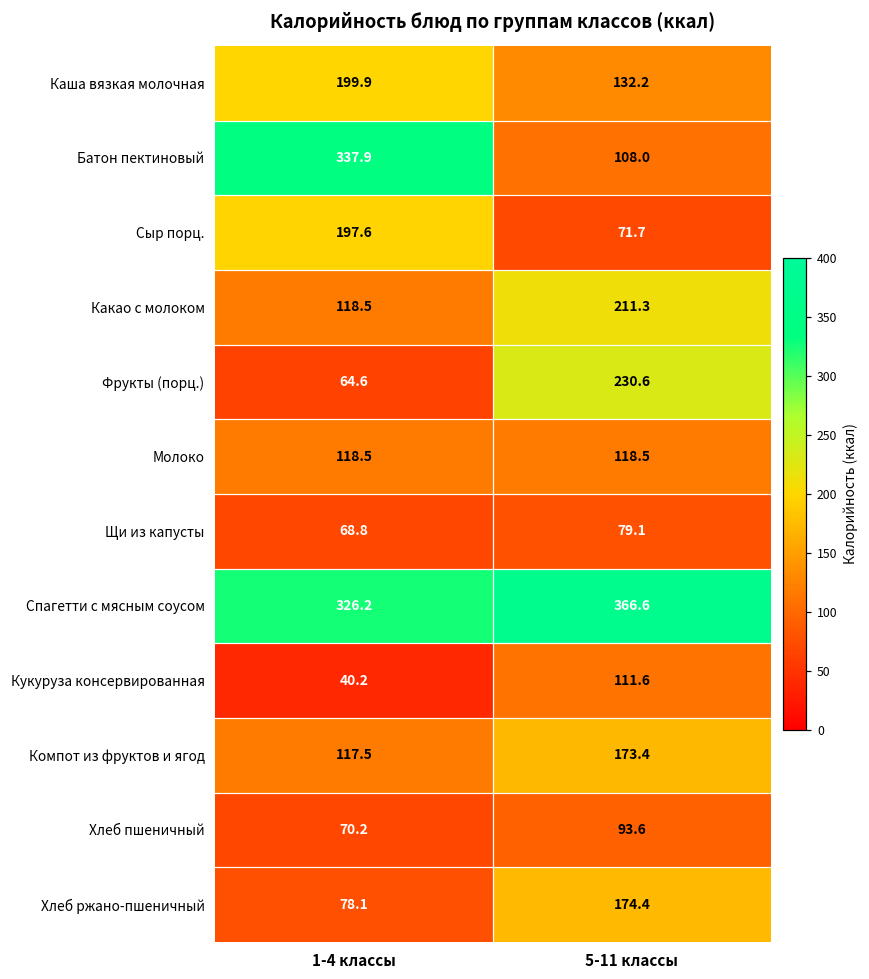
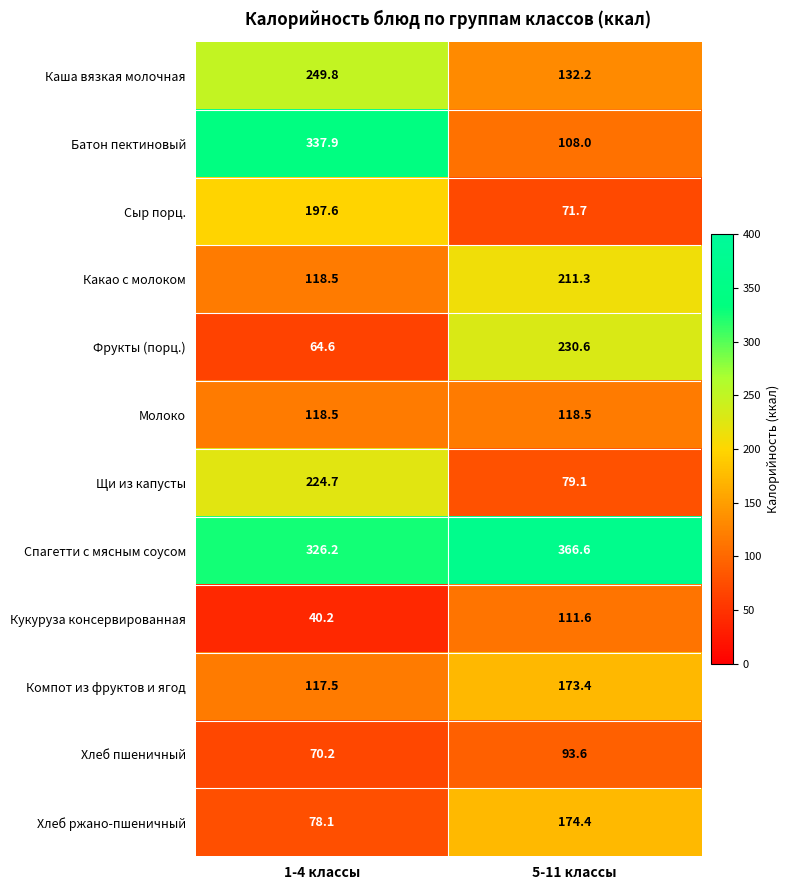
Каша вязкая молочная, 1-4 классы: 199.9 -> 249.8
Щи из капусты, 1-4 классы: 68.8 -> 224.7
